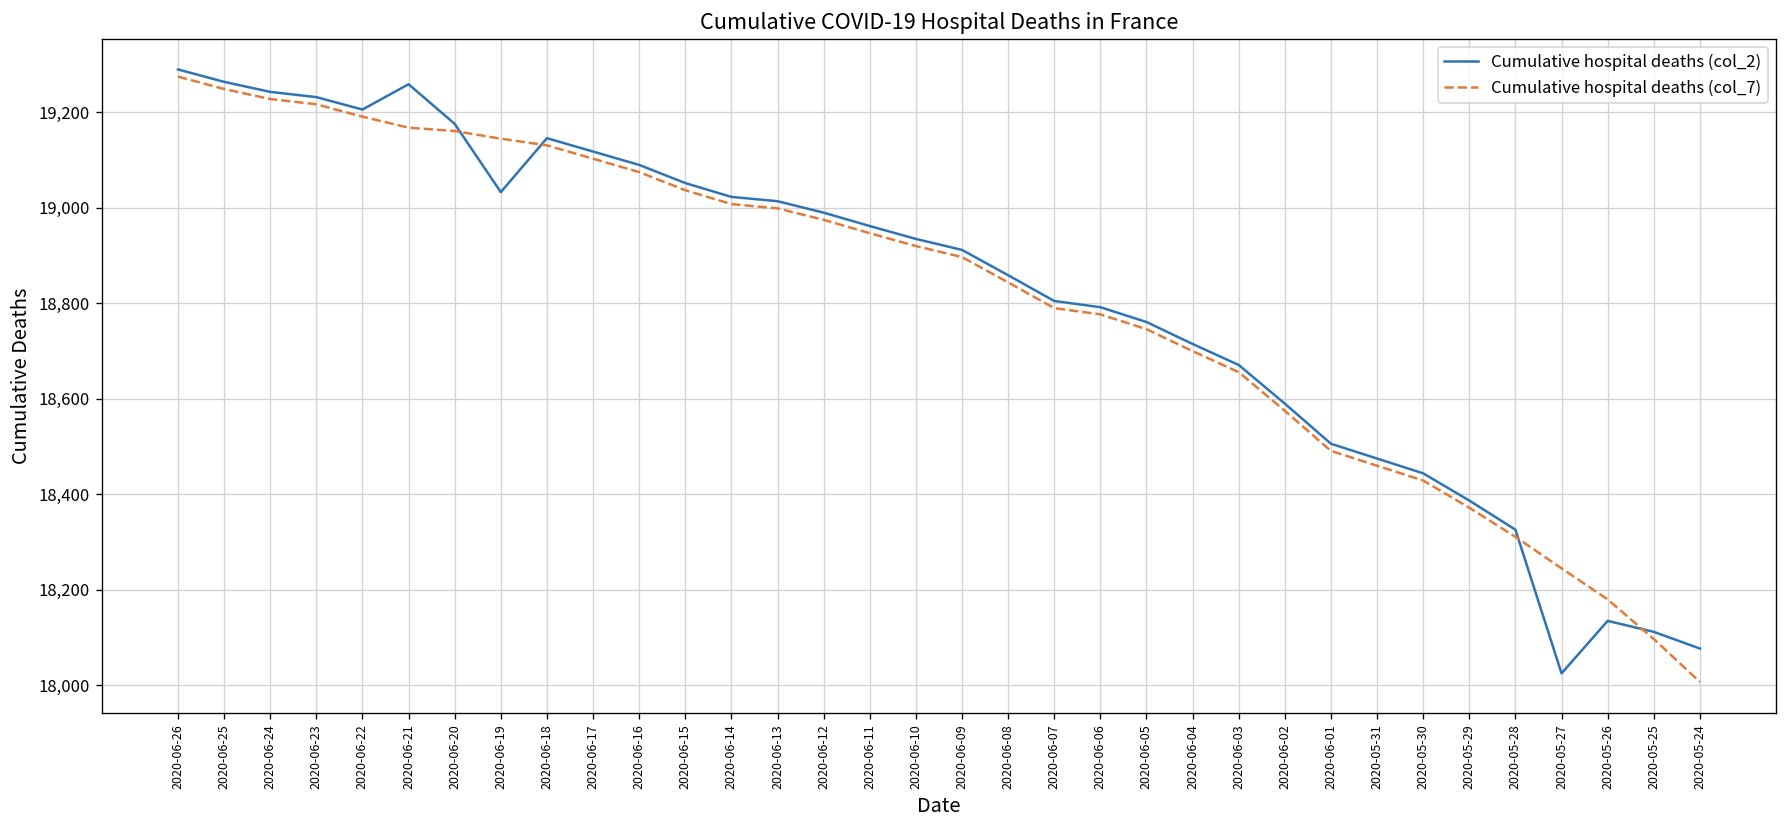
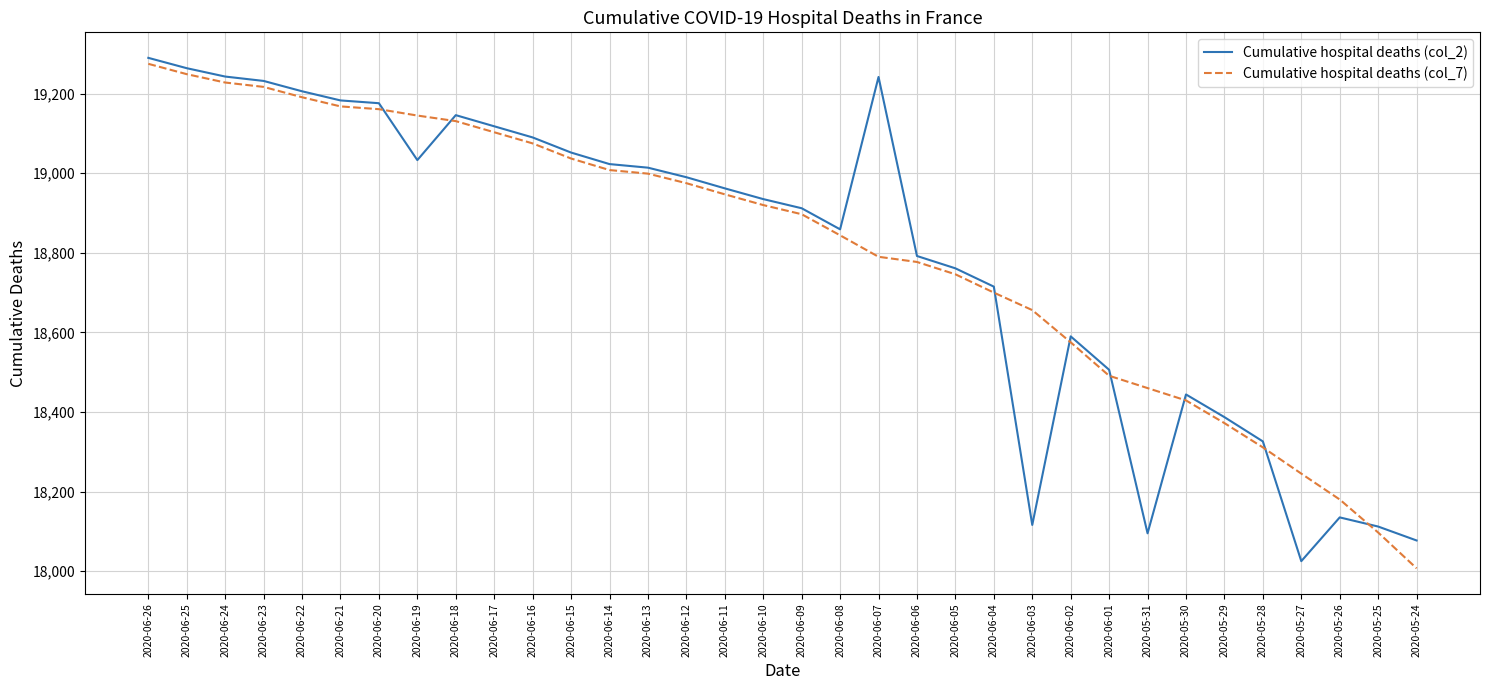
Cumulative hospital deaths (col_2), 2020-06-21: 19,260 -> 19,180
Cumulative hospital deaths (col_2), 2020-06-07: 18,810 -> 19,240
Cumulative hospital deaths (col_2), 2020-06-03: 18,670 -> 18,120
Cumulative hospital deaths (col_2), 2020-05-31: 18,480 -> 18,100
